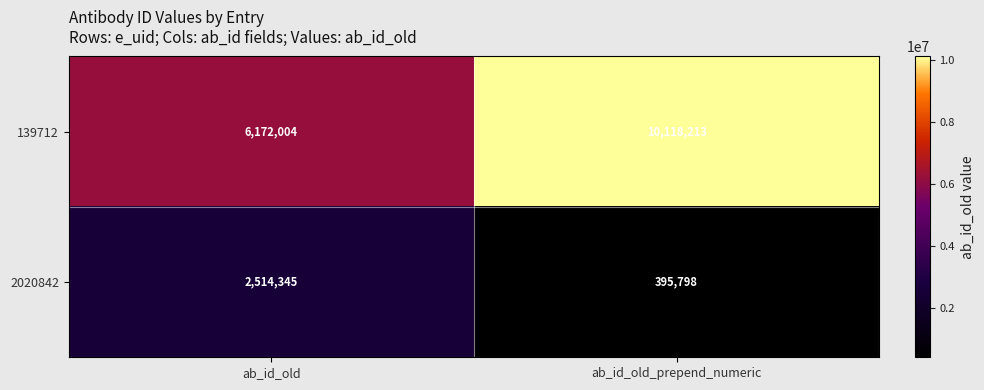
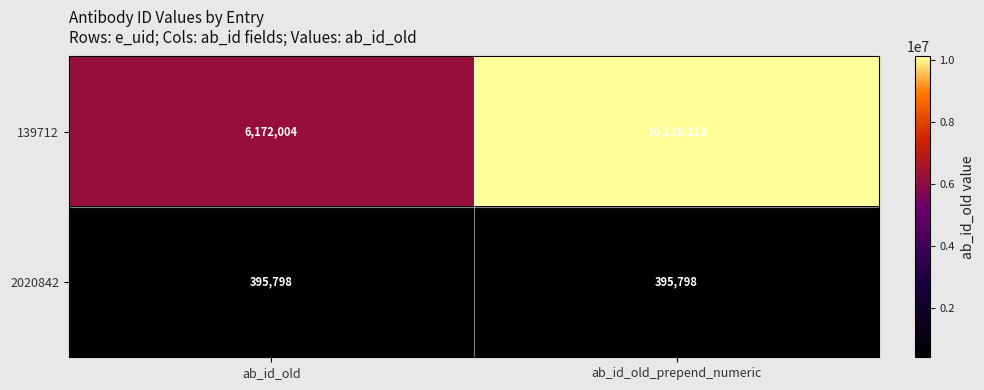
2020842, ab_id_old: 2,514,345 -> 395,798
